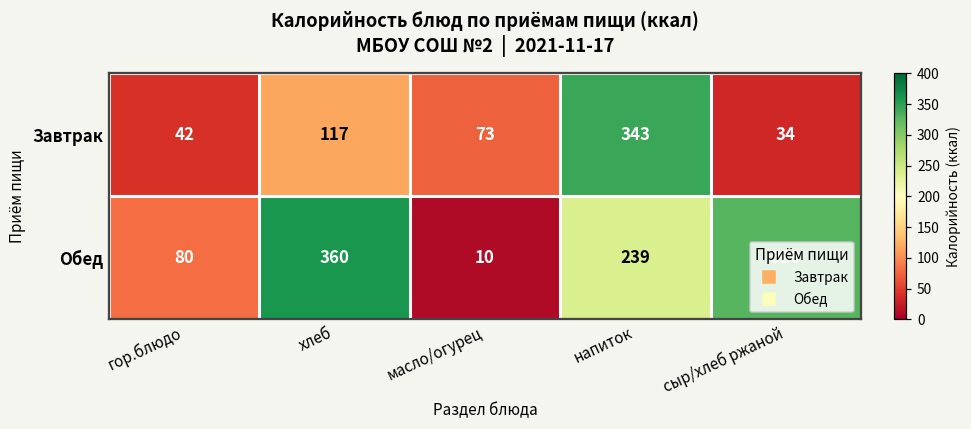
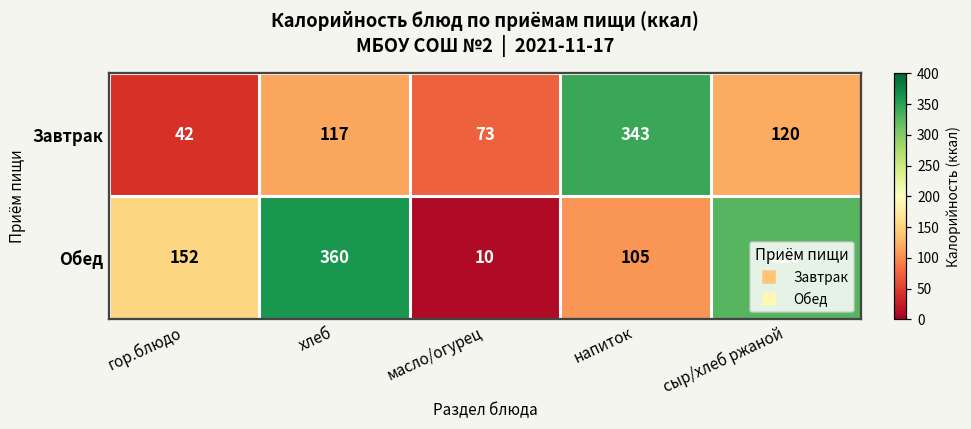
Завтрак, сыр/хлеб ржаной: 34 -> 120
Обед, гор.блюдо: 80 -> 152
Обед, напиток: 239 -> 105
